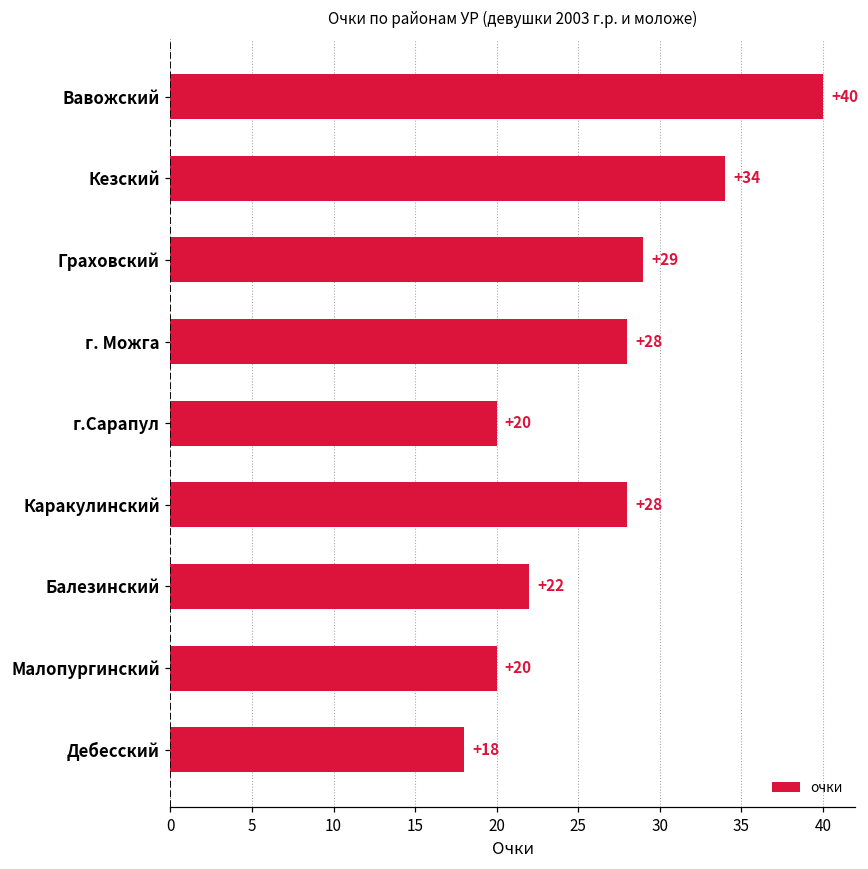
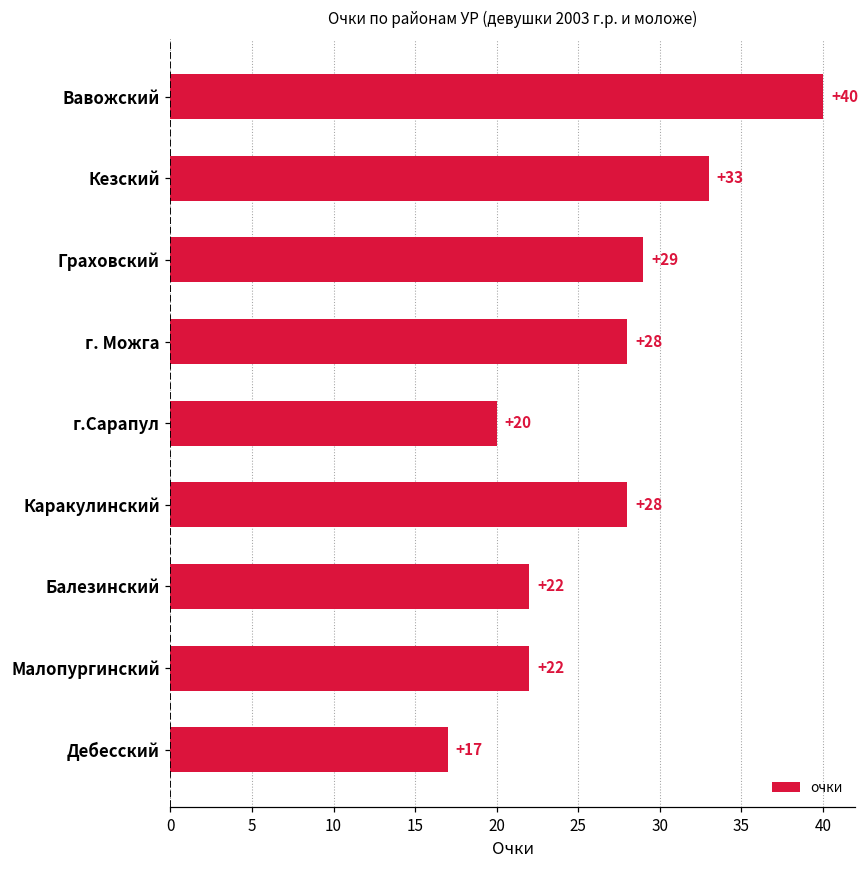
Кезский: +34 -> +33
Малопургинский: +20 -> +22
Дебесский: +18 -> +17
